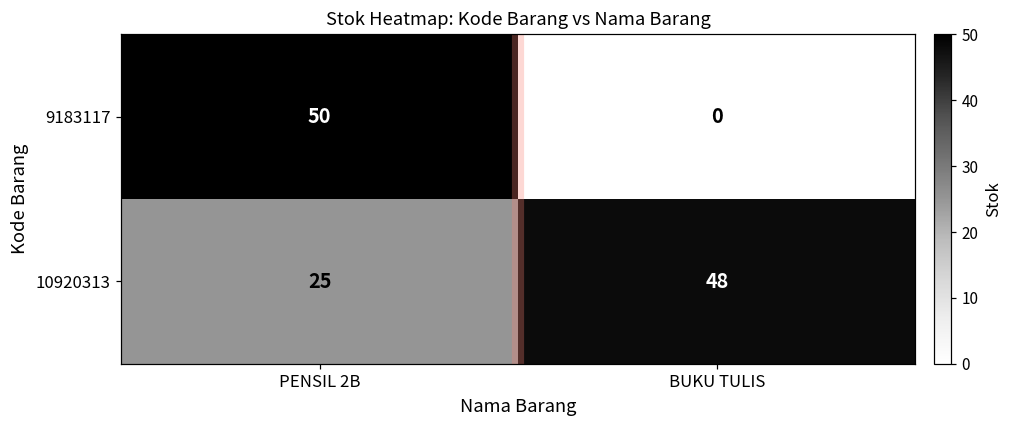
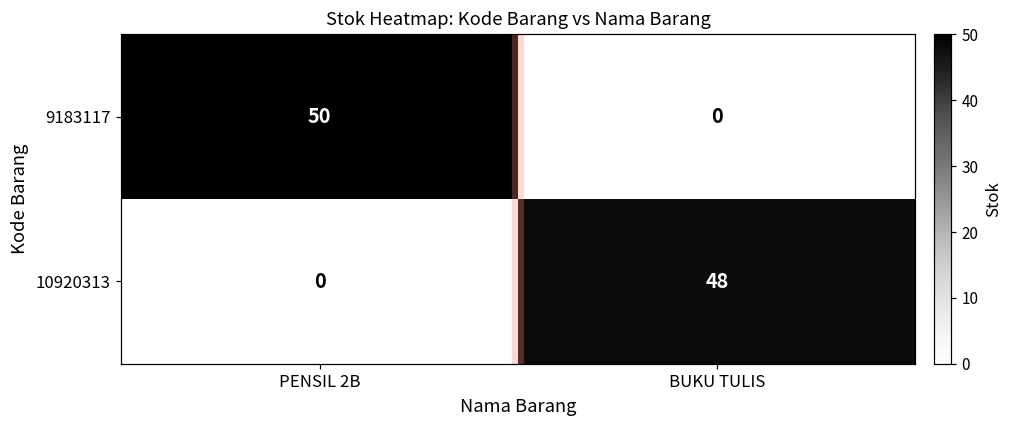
10920313, PENSIL 2B: 25 -> 0
